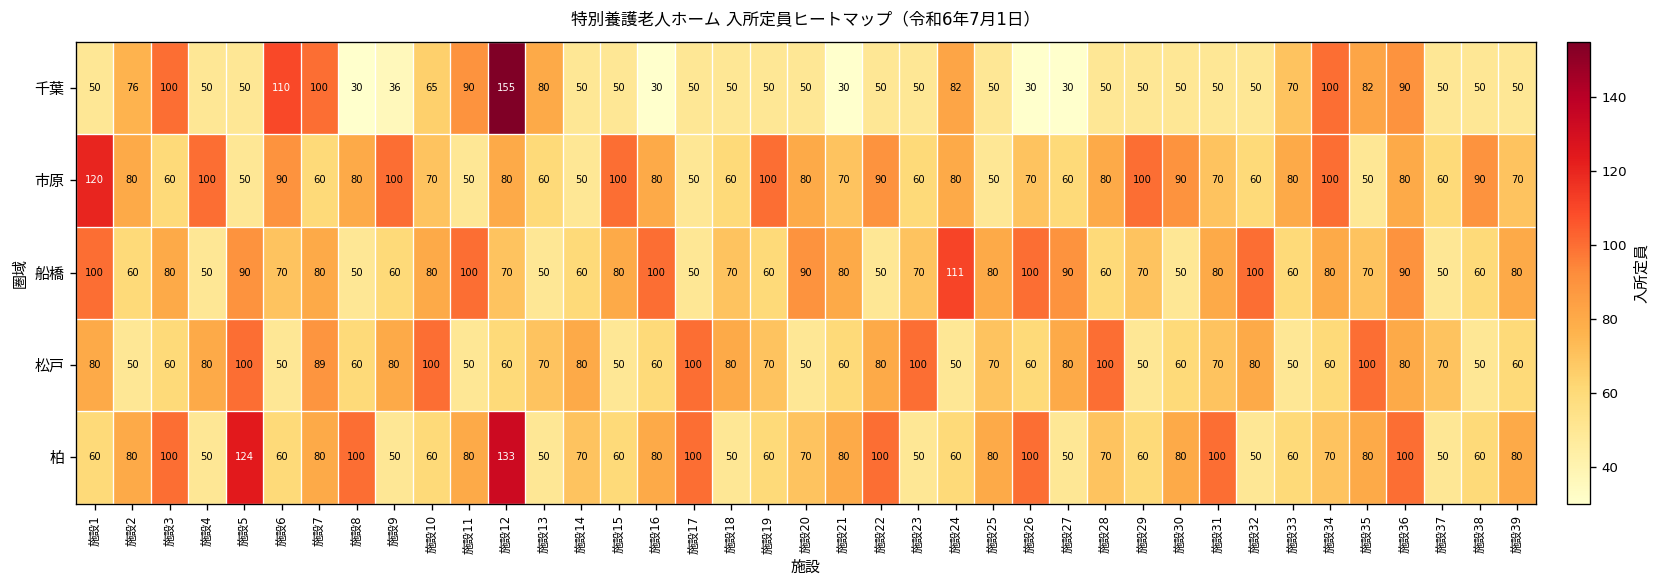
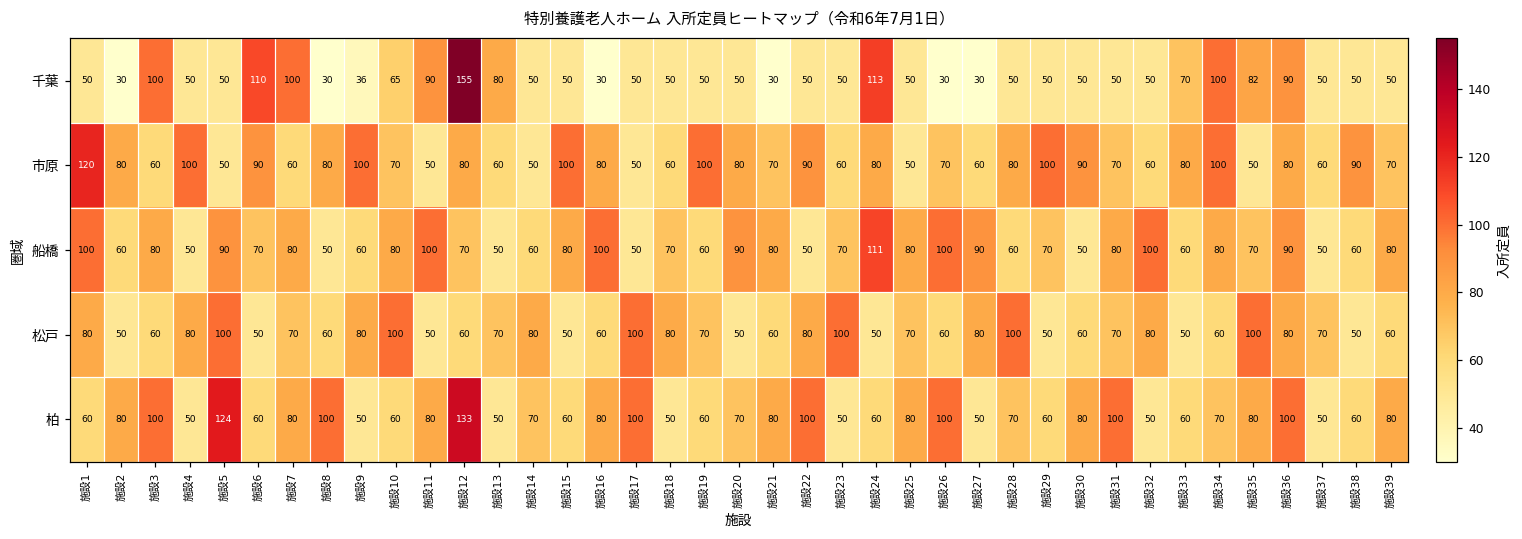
千葉, 施設2: 76 -> 30
千葉, 施設24: 82 -> 113
松戸, 施設7: 89 -> 70
